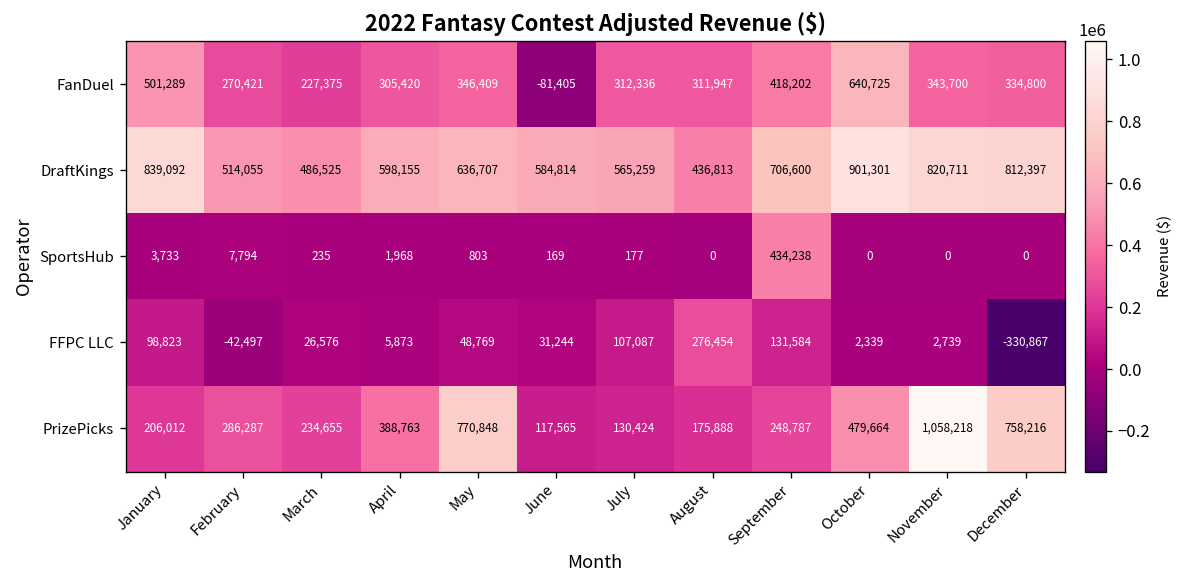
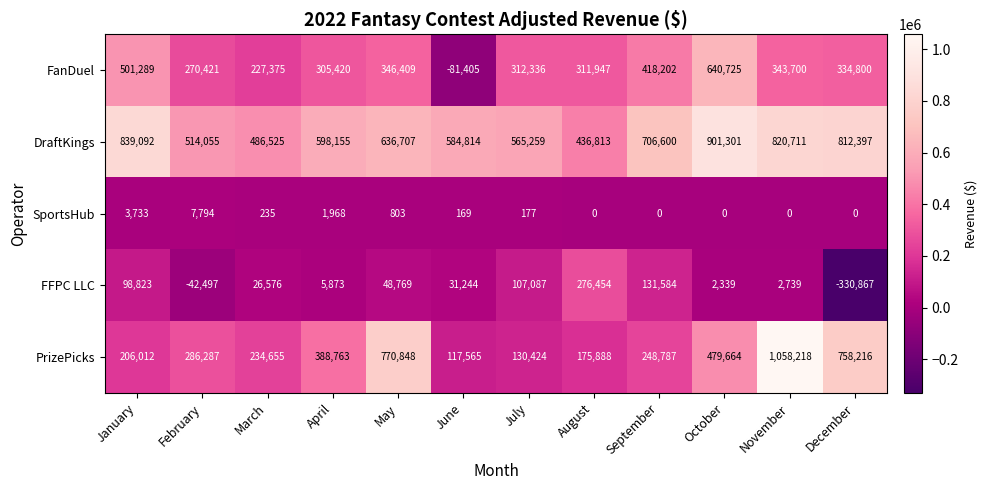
SportsHub, September: 434,238 -> 0
